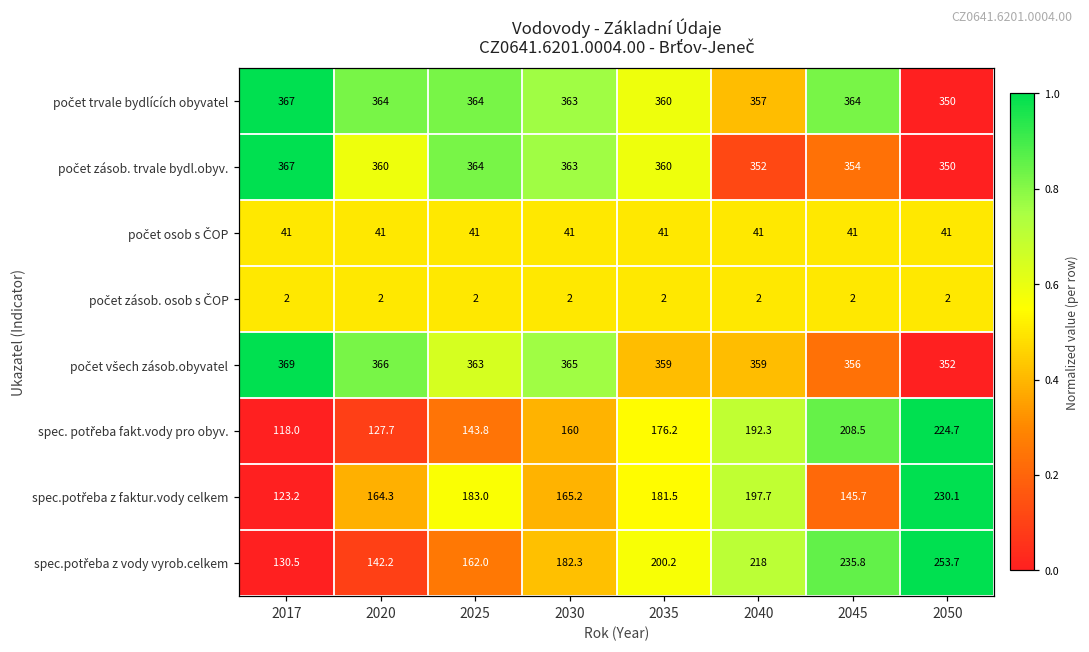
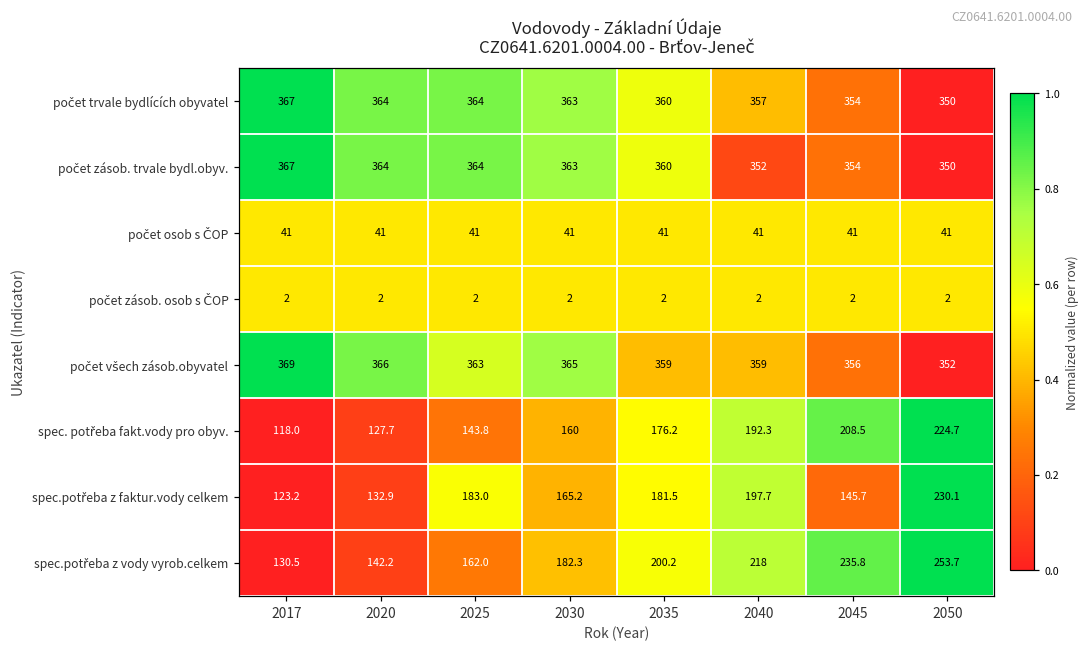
počet trvale bydlících obyvatel, 2045: 364 -> 354
počet zásob. trvale bydl.obyv., 2020: 360 -> 364
spec.potřeba z faktur.vody celkem, 2020: 164.3 -> 132.9
